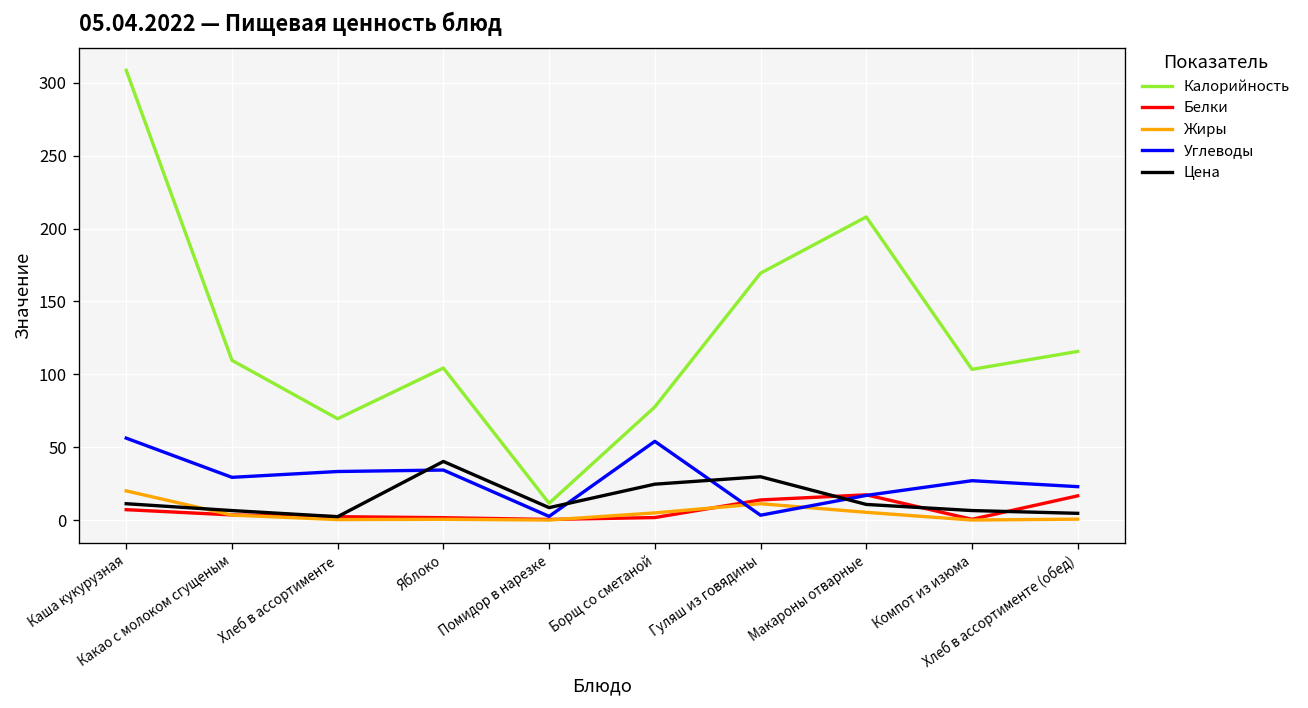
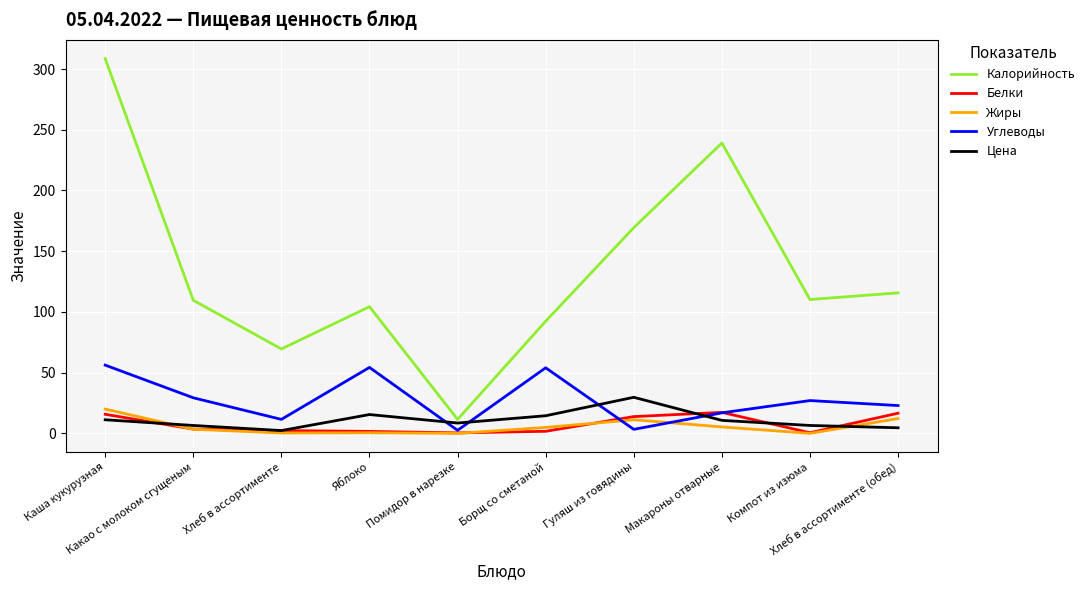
Белки, Каша кукурузная: 7 -> 16
Углеводы, Хлеб в ассортименте: 33 -> 12
Углеводы, Яблоко: 34 -> 54
Цена, Яблоко: 40 -> 16
Калорийность, Борщ со сметаной: 78 -> 92
Цена, Борщ со сметаной: 25 -> 15
Калорийность, Макароны отварные: 208 -> 239
Калорийность, Компот из изюма: 103 -> 110
Жиры, Хлеб в ассортименте (обед): 1 -> 12
